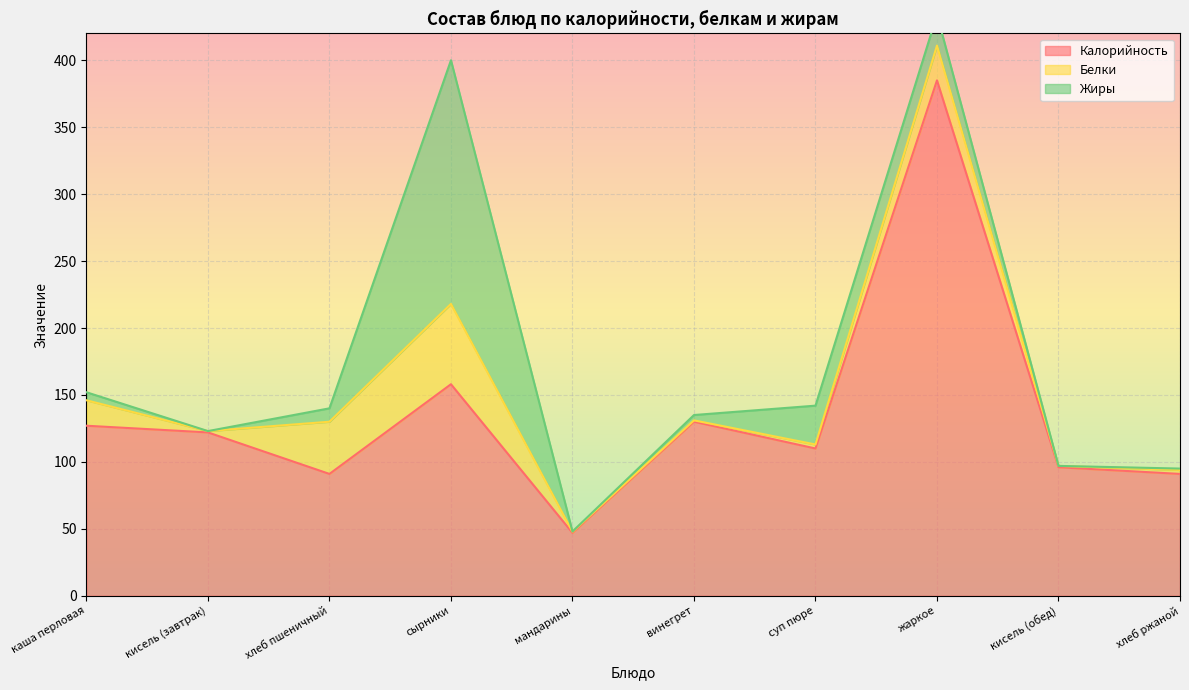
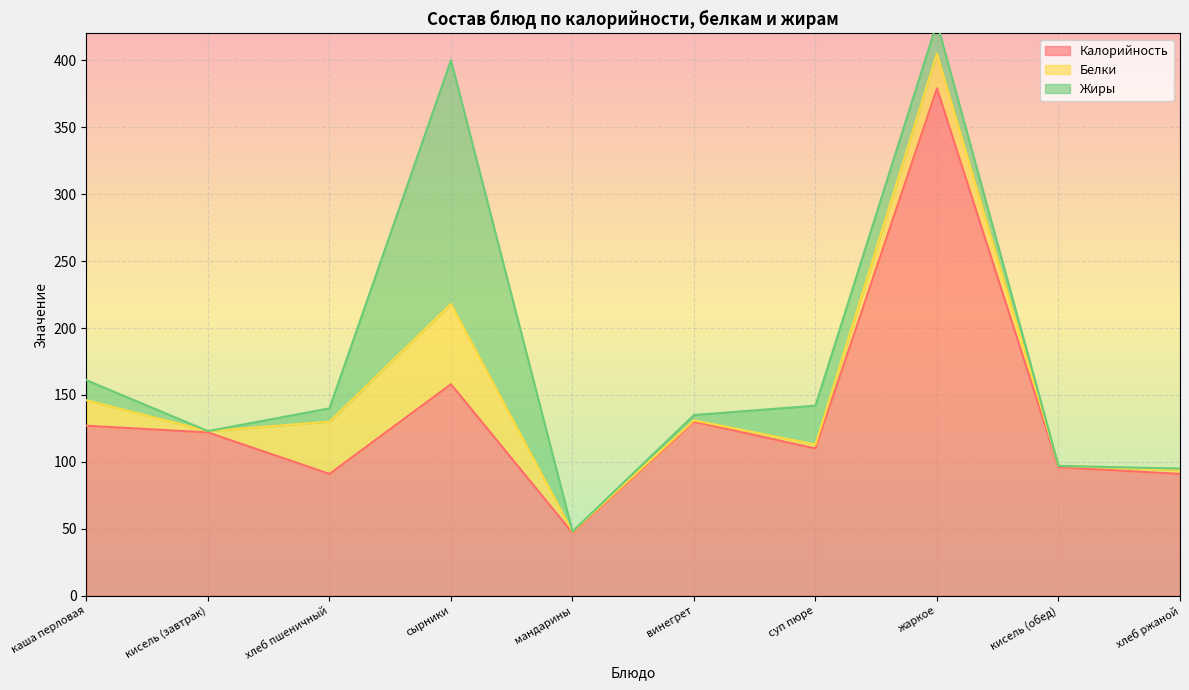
Жиры, каша перловая: 6 -> 15
Калорийность, жаркое: 385 -> 379
